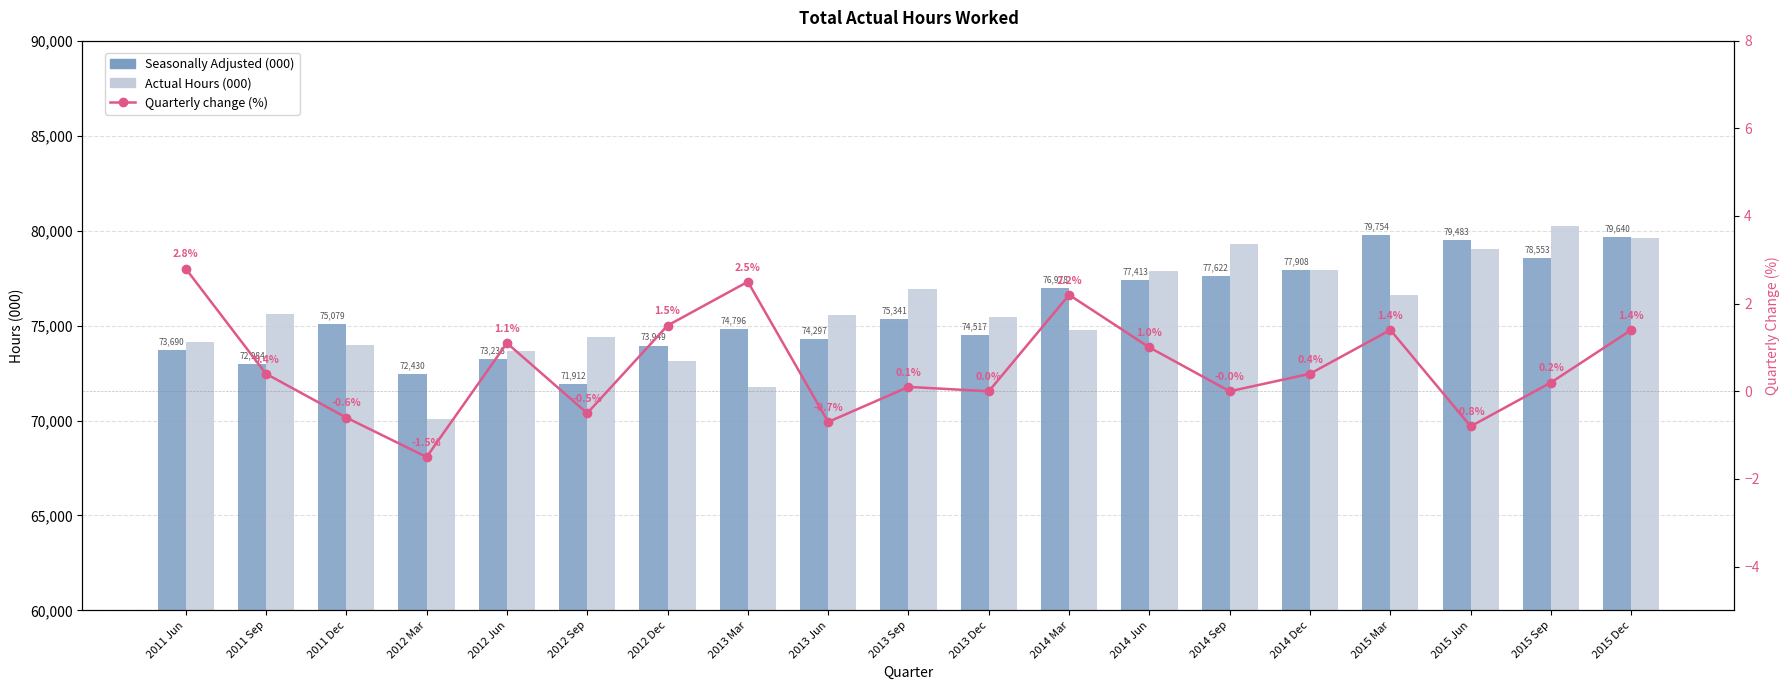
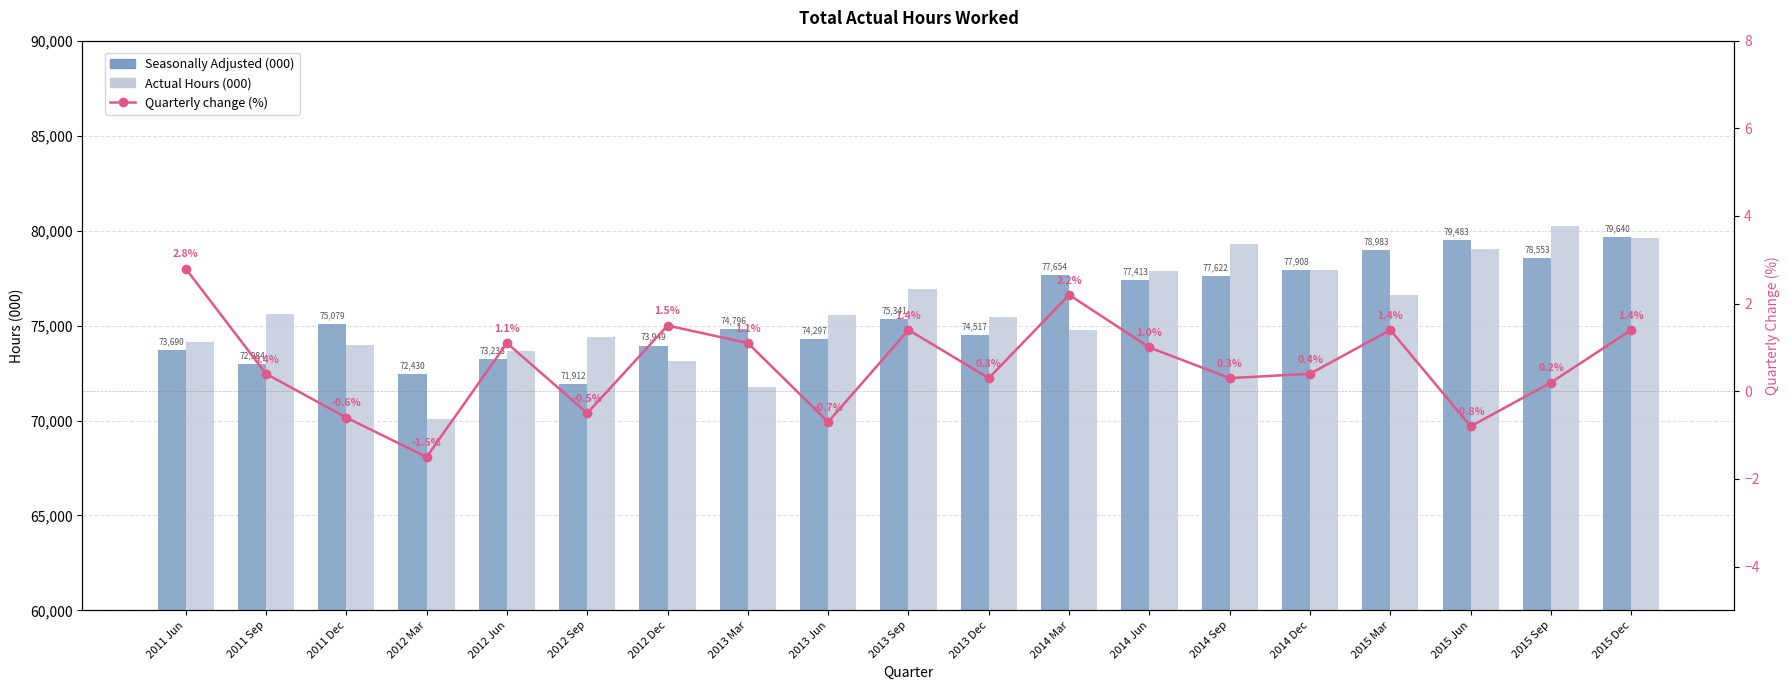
Seasonally Adjusted (000), 2014 Mar: 76,978 -> 77,654
Seasonally Adjusted (000), 2015 Mar: 79,754 -> 78,983
Quarterly change (%), 2013 Mar: 2.5% -> 1.1%
Quarterly change (%), 2013 Sep: 0.1% -> 1.4%
Quarterly change (%), 2013 Dec: 0.0% -> 0.3%
Quarterly change (%), 2014 Sep: -0.0% -> 0.3%
